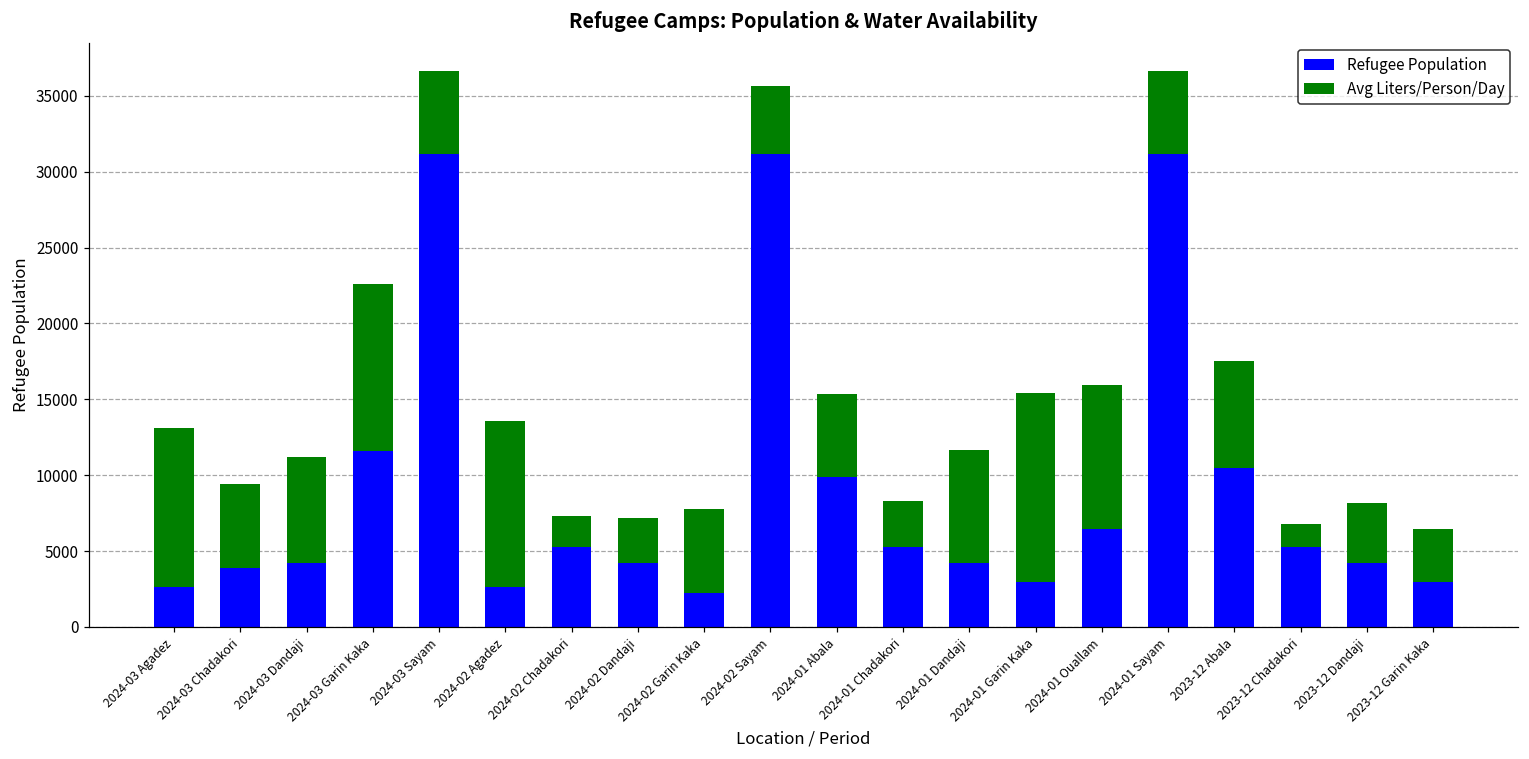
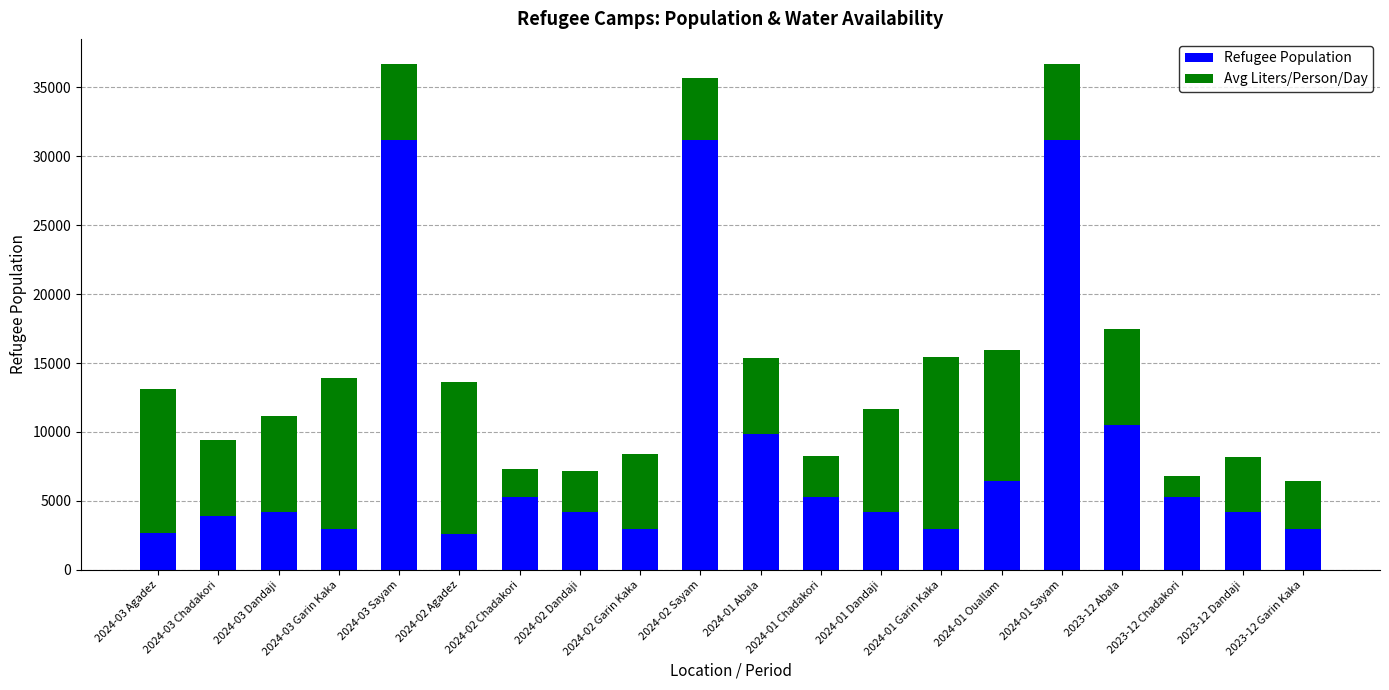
Refugee Population, 2024-03 Garin Kaka: 11600 -> 2900
Refugee Population, 2024-02 Garin Kaka: 2300 -> 2900
